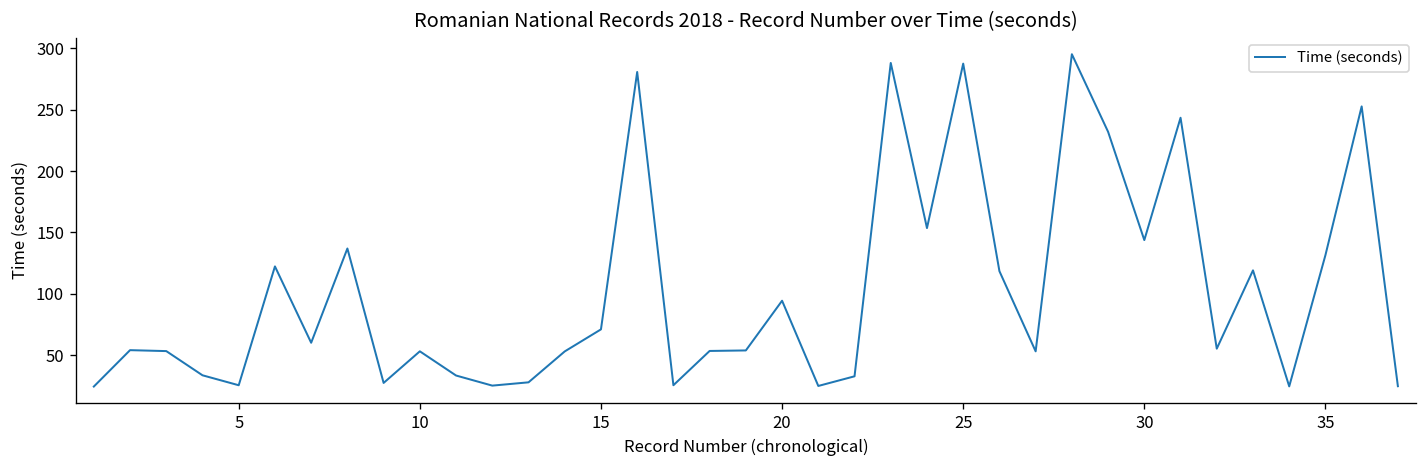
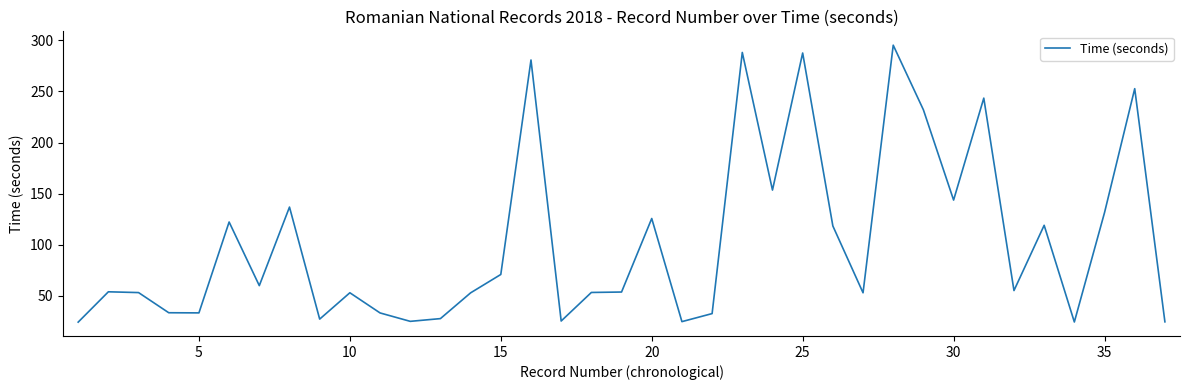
5: 25 -> 33
20: 94 -> 126
